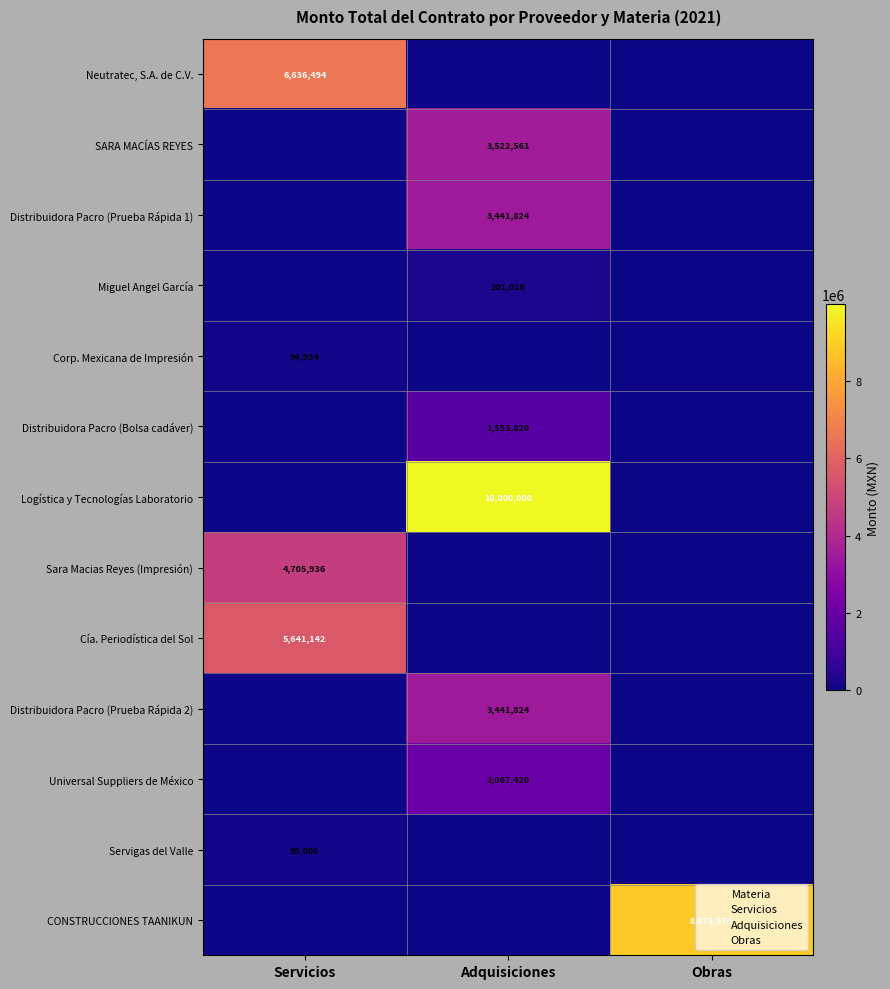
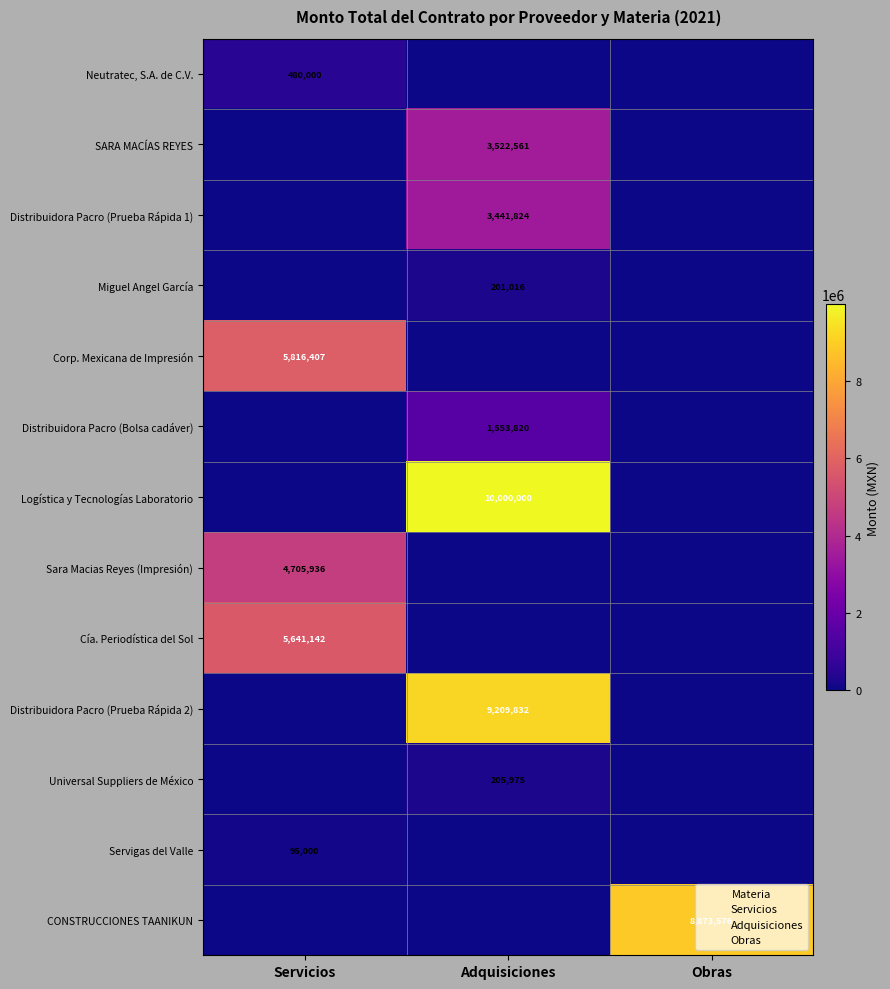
Neutratec, S.A. de C.V., Servicios: 6,636,494 -> 480,000
Corp. Mexicana de Impresión, Servicios: 94,934 -> 5,816,407
Distribuidora Pacro (Prueba Rápida 2), Adquisiciones: 3,441,824 -> 9,209,832
Universal Suppliers de México, Adquisiciones: 2,067,420 -> 205,975
